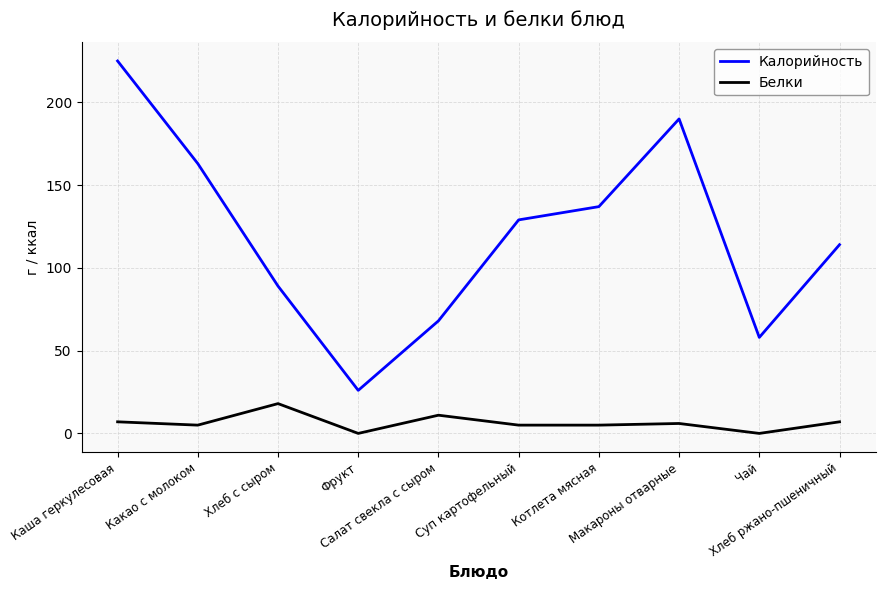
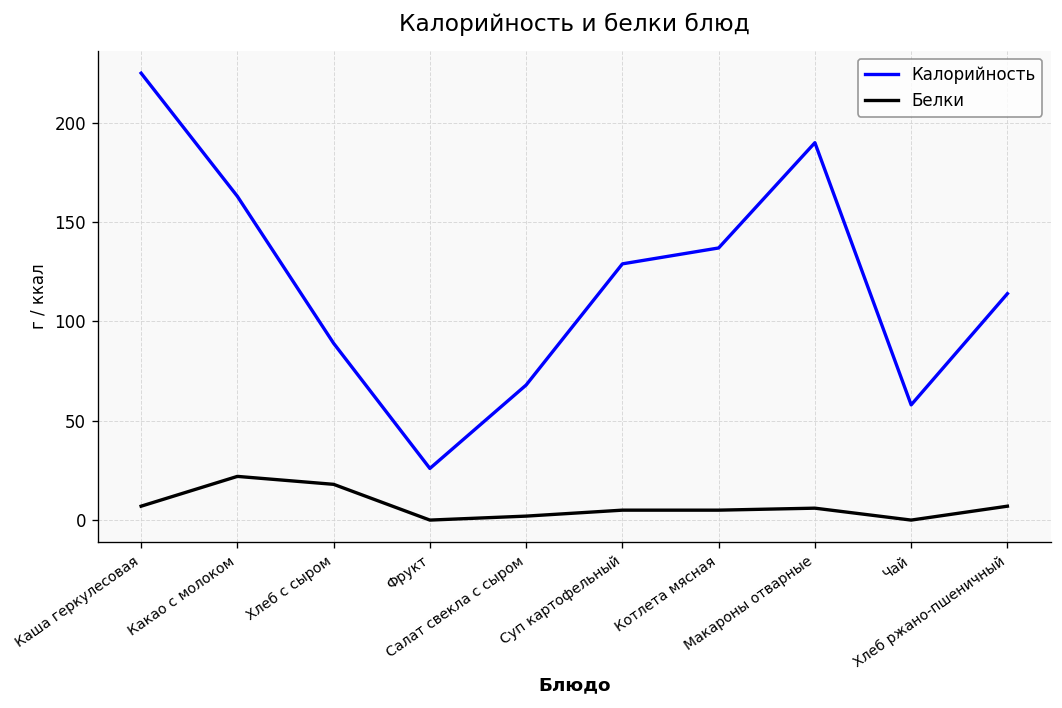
Белки, Какао с молоком: 5 -> 22
Белки, Салат свекла с сыром: 11 -> 2
